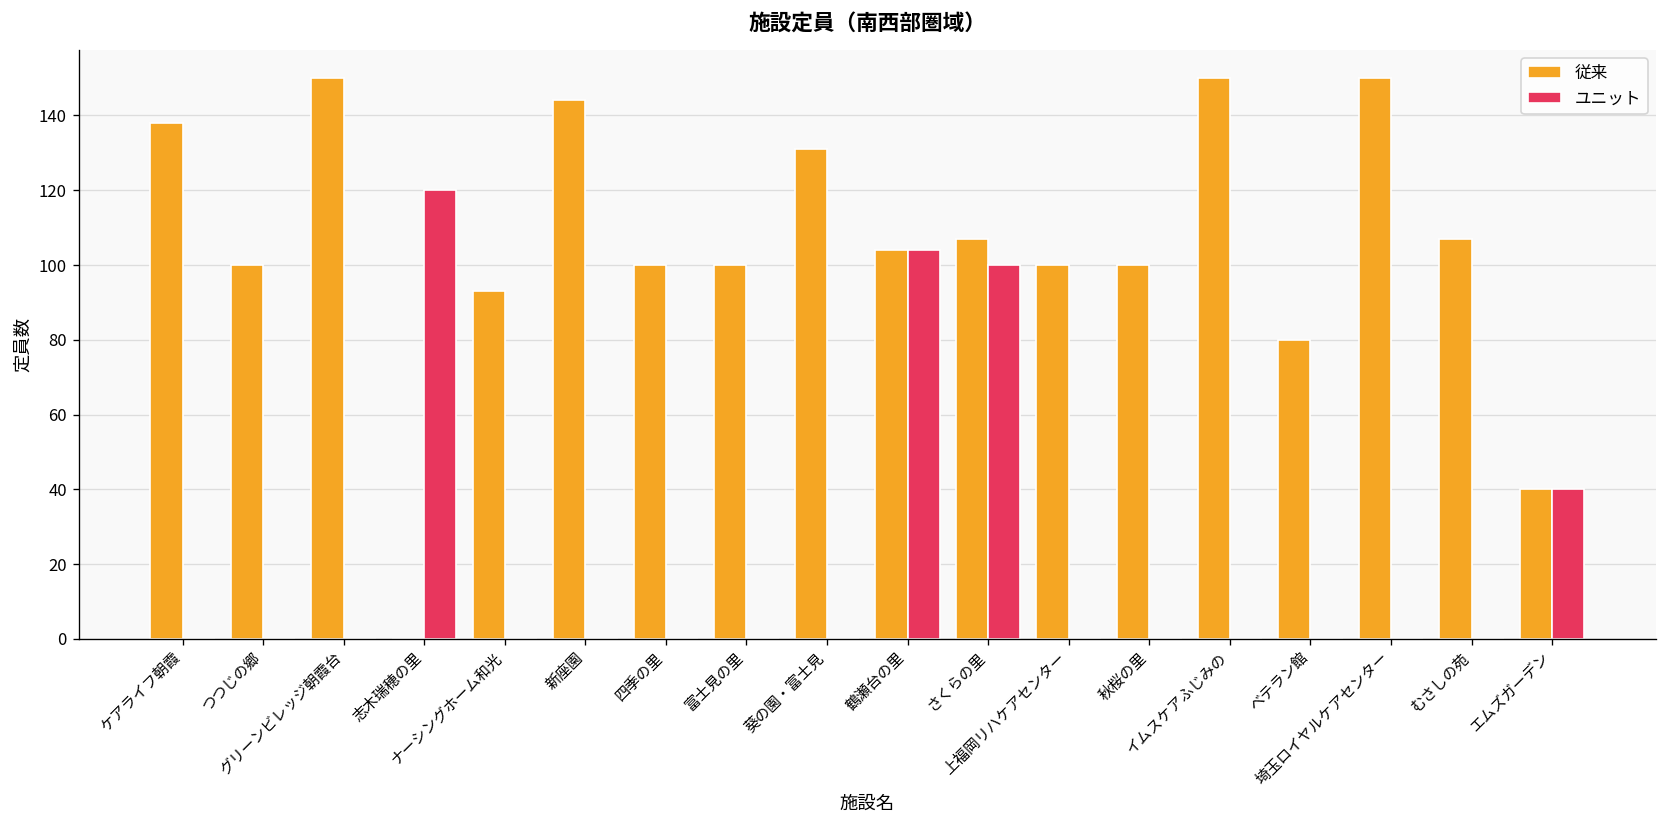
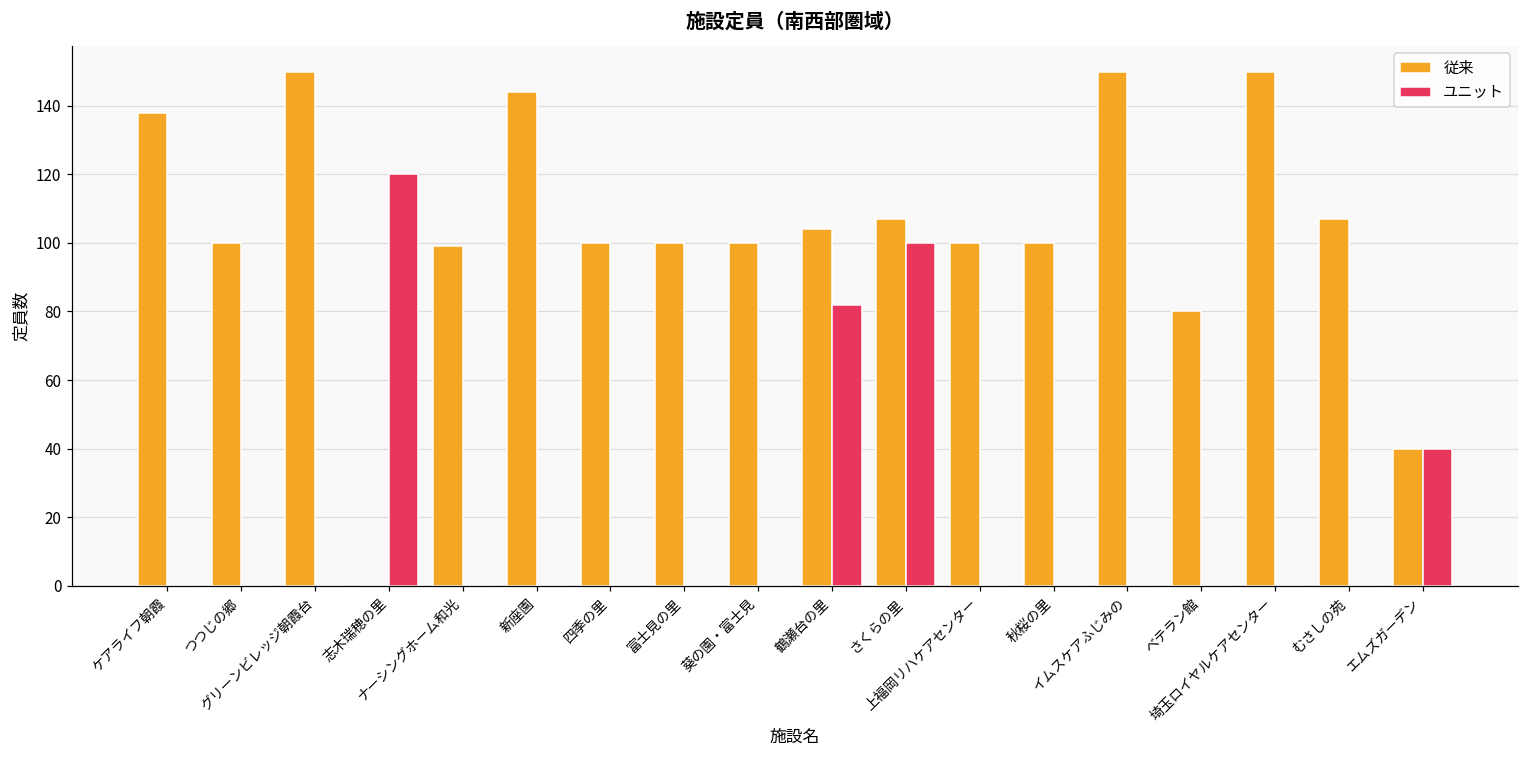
従来, ナーシングホーム和光: 93 -> 99
従来, 葵の園・富士見: 131 -> 100
ユニット, 鶴瀬台の里: 104 -> 82
